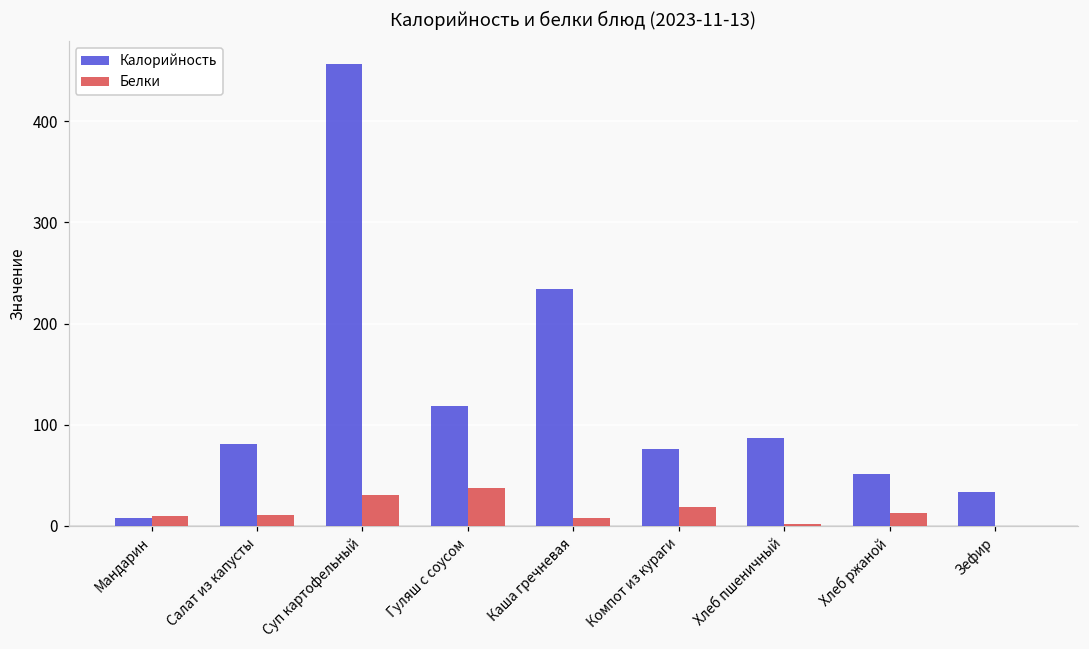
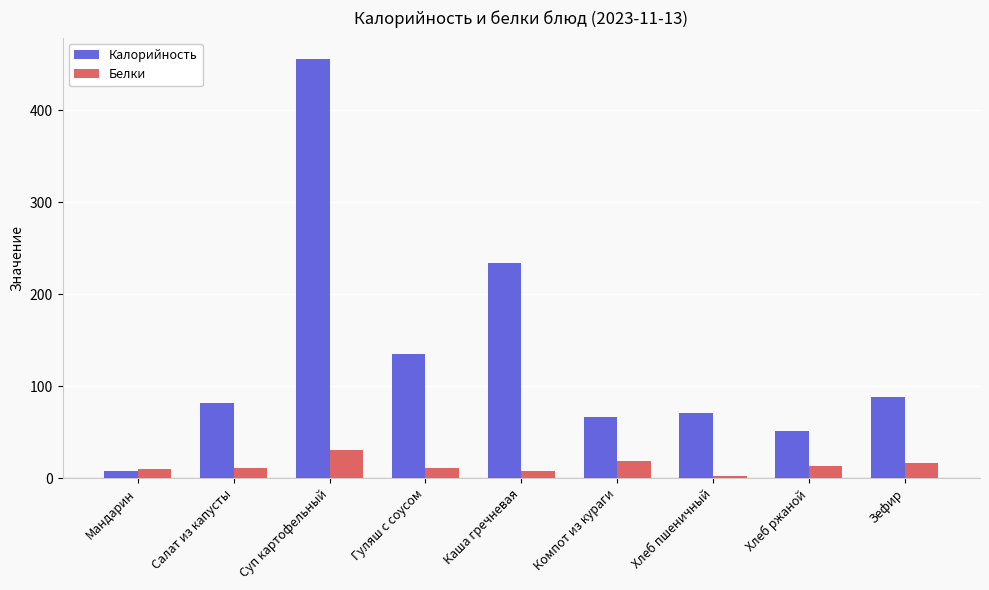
Калорийность, Гуляш с соусом: 120 -> 130
Белки, Гуляш с соусом: 40 -> 10
Калорийность, Компот из кураги: 80 -> 70
Калорийность, Хлеб пшеничный: 90 -> 70
Калорийность, Зефир: 30 -> 90
Белки, Зефир: 0 -> 20
